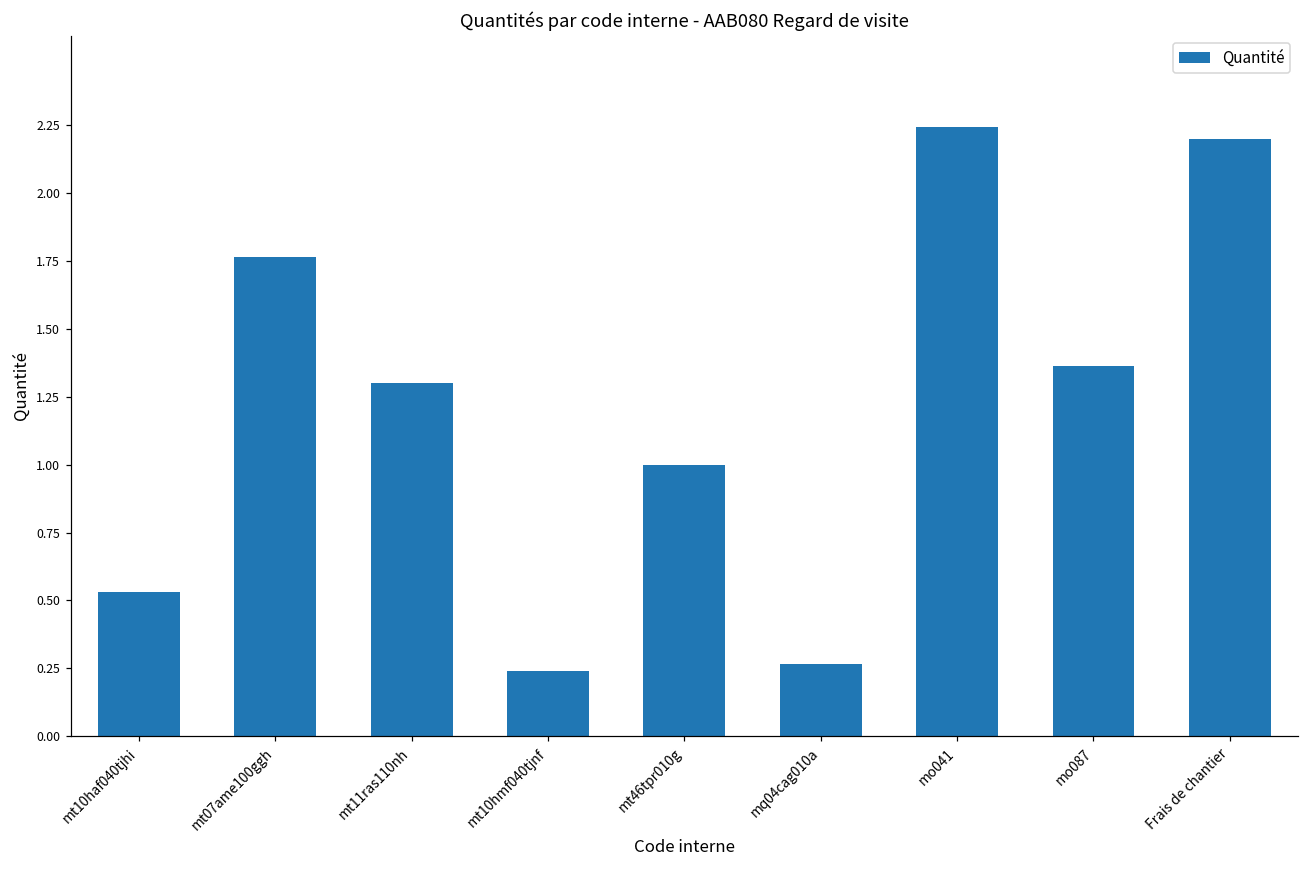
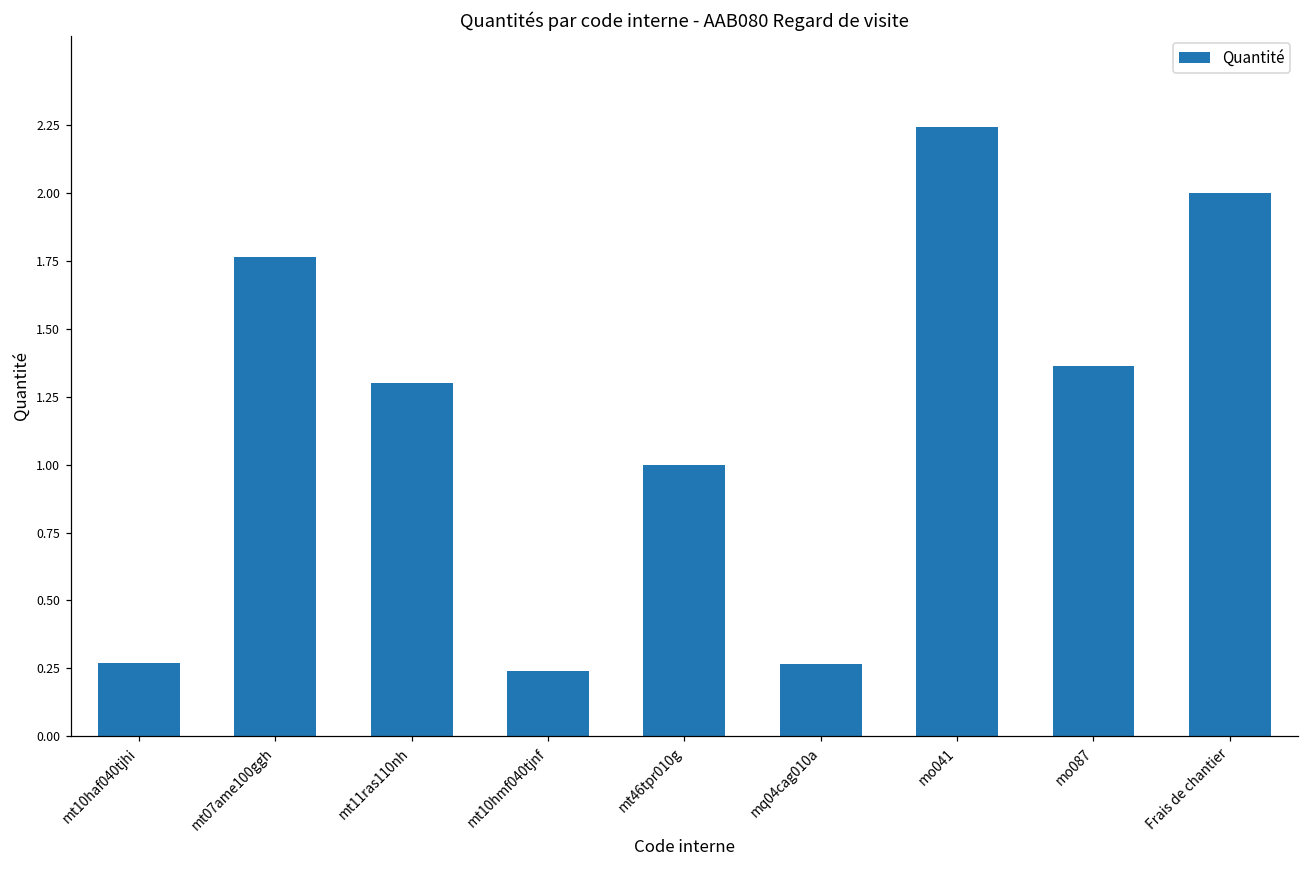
mt10haf040tjhi: 0.53 -> 0.27
Frais de chantier: 2.2 -> 2.0
